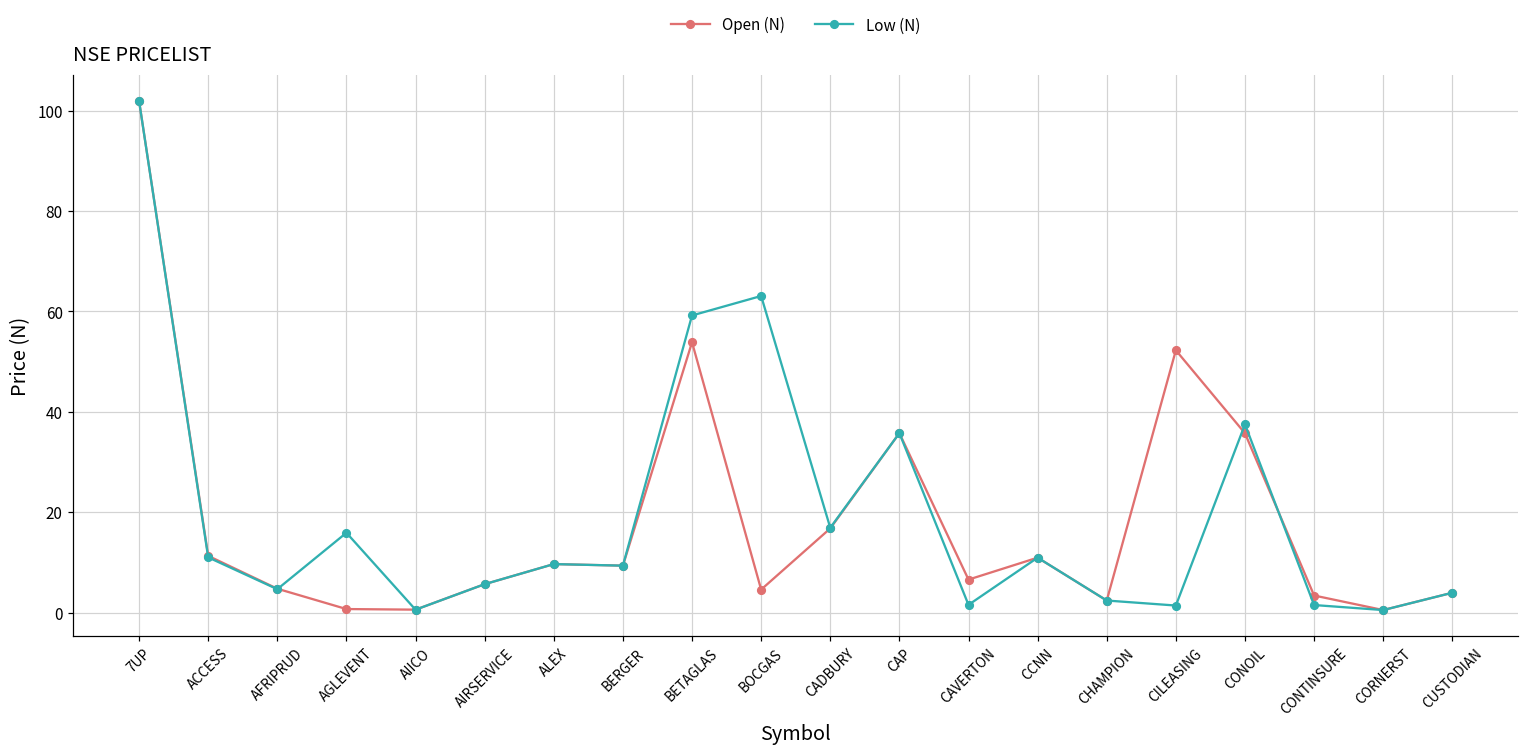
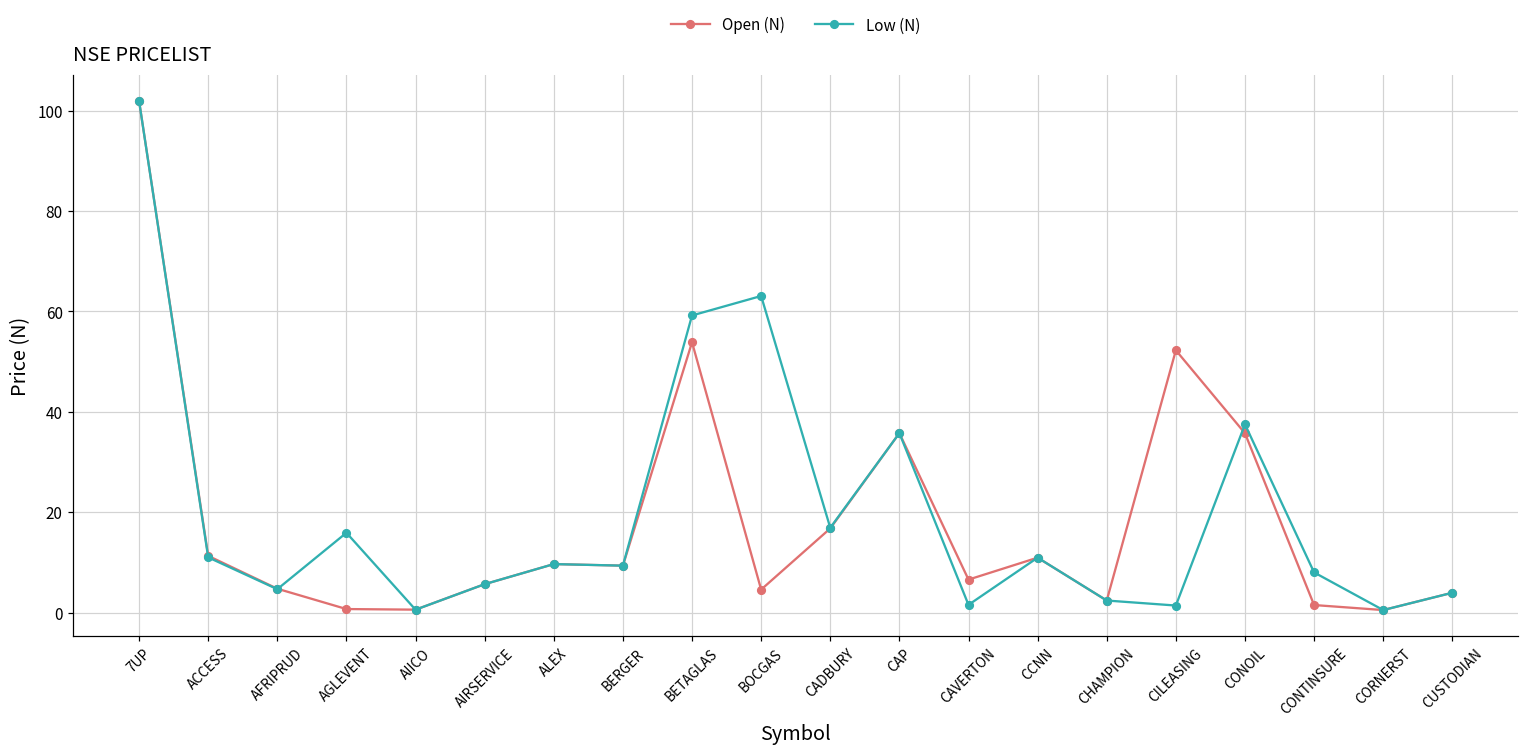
Open (N), CONTINSURE: 3 -> 2
Low (N), CONTINSURE: 2 -> 8
